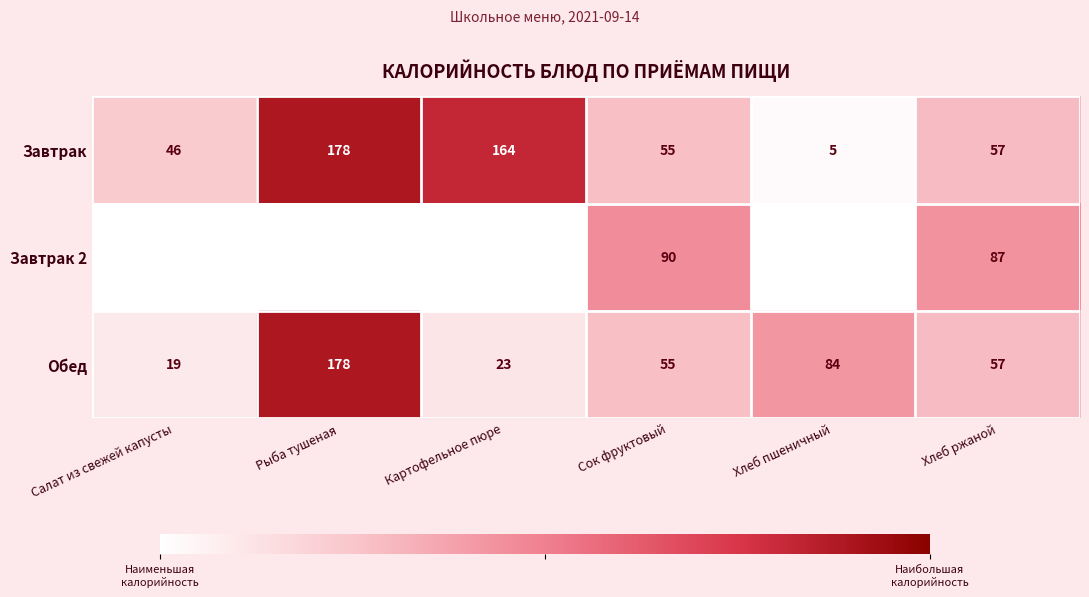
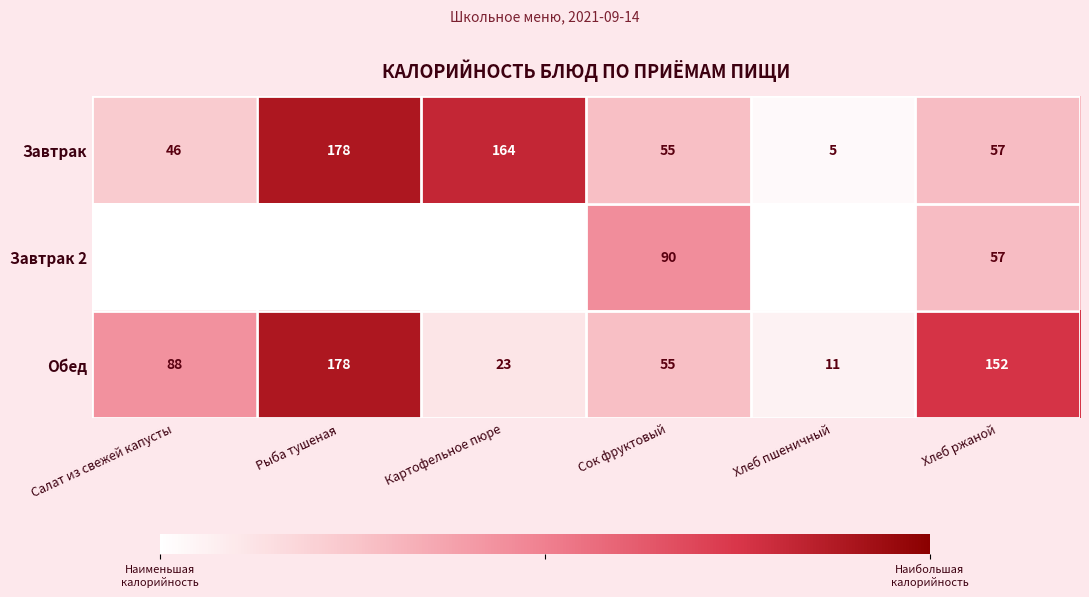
Завтрак 2, Хлеб ржаной: 87 -> 57
Обед, Салат из свежей капусты: 19 -> 88
Обед, Хлеб пшеничный: 84 -> 11
Обед, Хлеб ржаной: 57 -> 152
